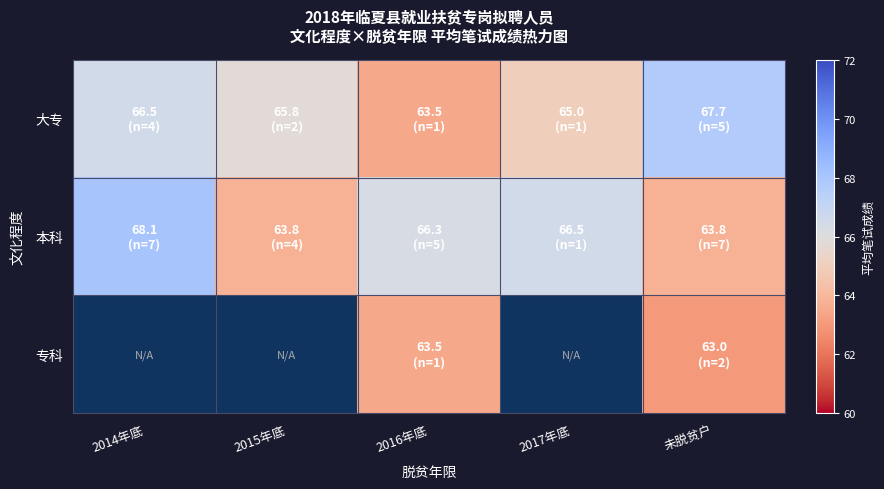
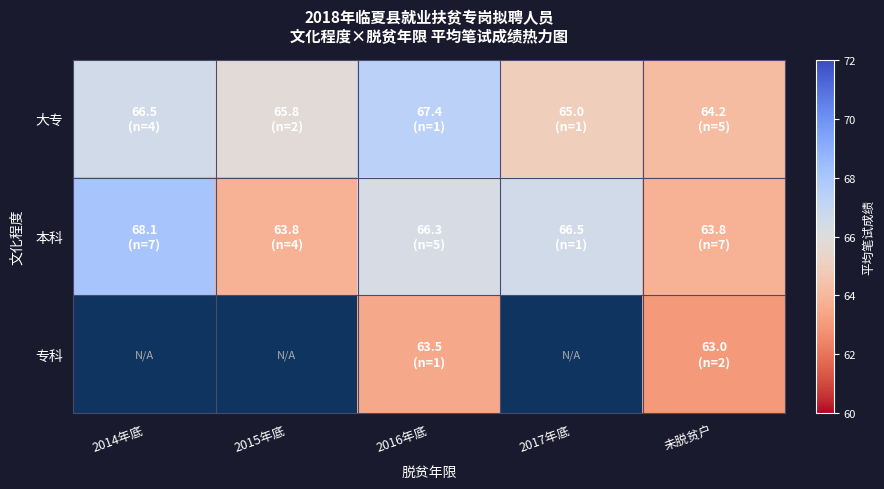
大专, 2016年底: 63.5 -> 67.4
大专, 未脱贫户: 67.7 -> 64.2
